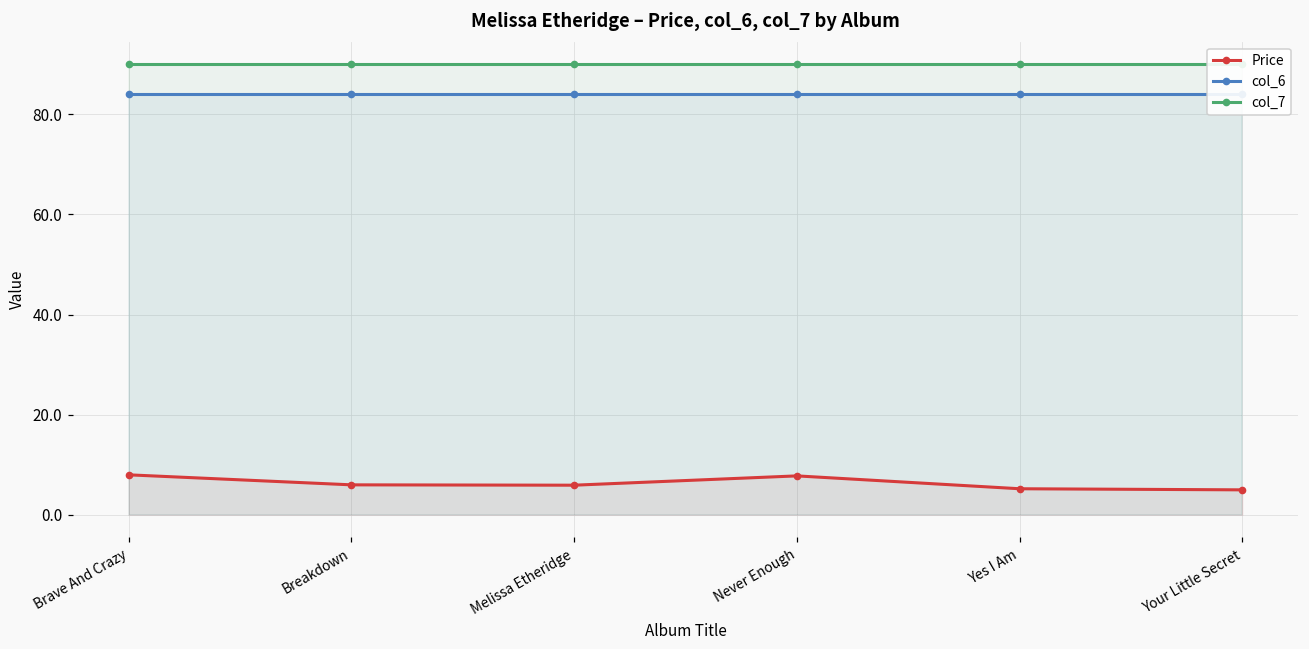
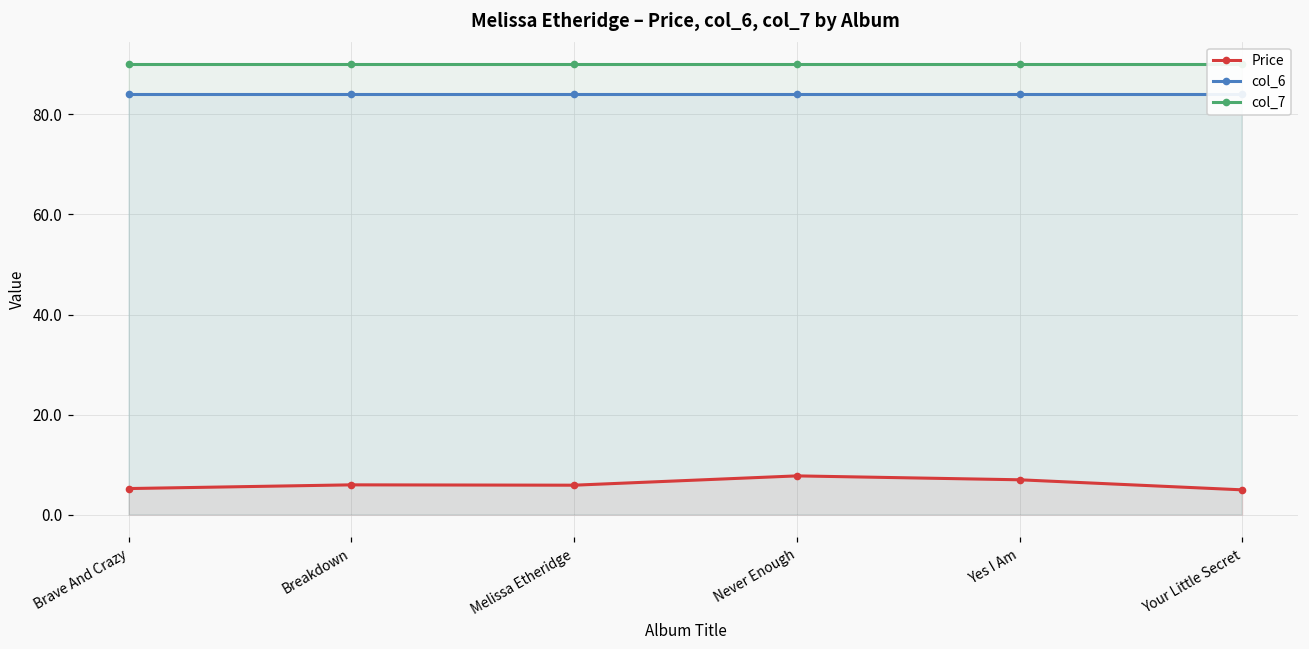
Price, Brave And Crazy: 8 -> 5
Price, Yes I Am: 5 -> 7
